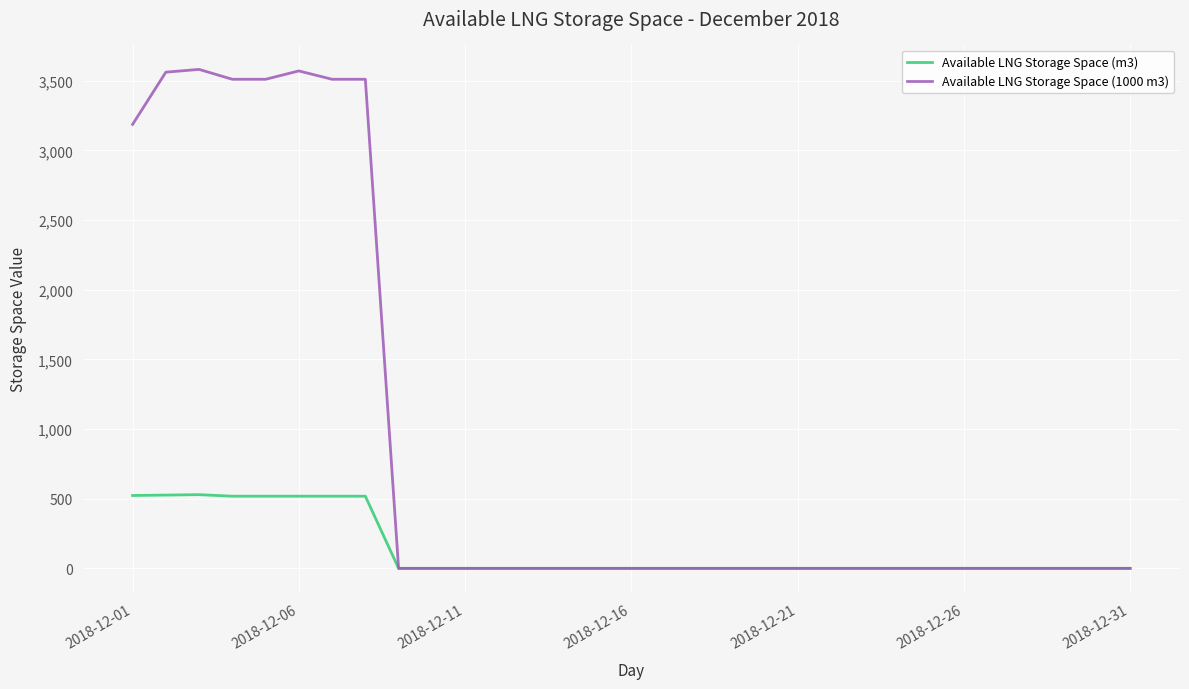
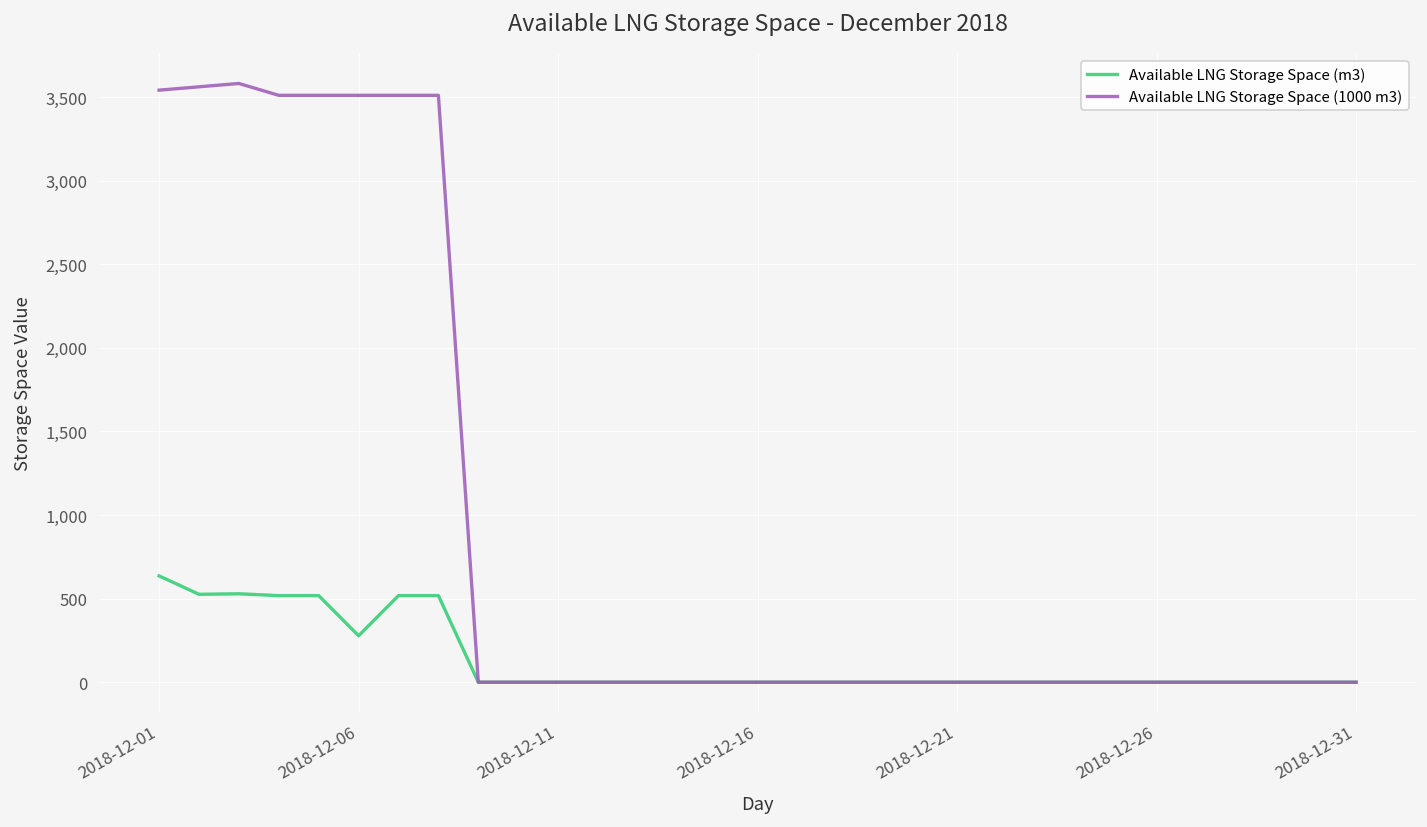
Available LNG Storage Space (m3), 2018-12-01: 520 -> 640
Available LNG Storage Space (1000 m3), 2018-12-01: 3,190 -> 3,540
Available LNG Storage Space (m3), 2018-12-06: 520 -> 280
Available LNG Storage Space (1000 m3), 2018-12-06: 3,570 -> 3,510
